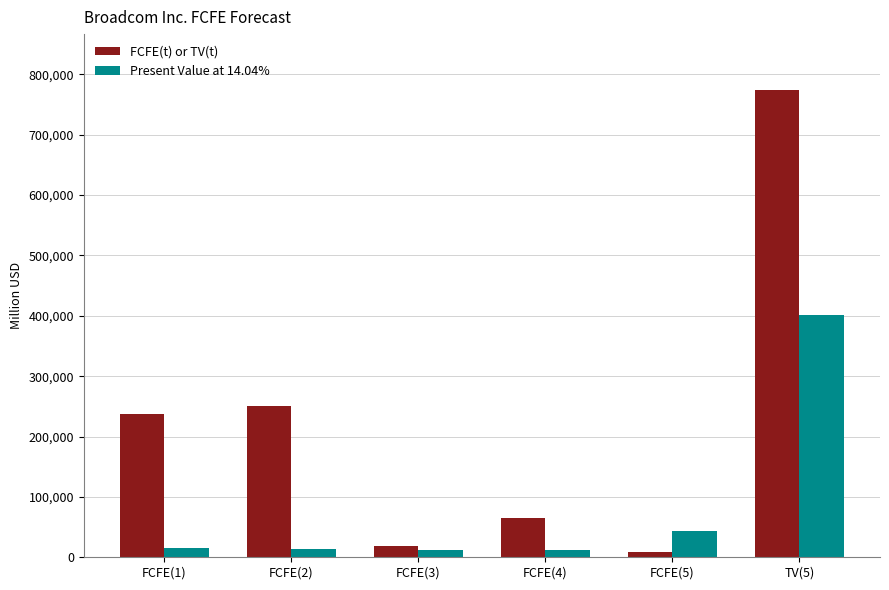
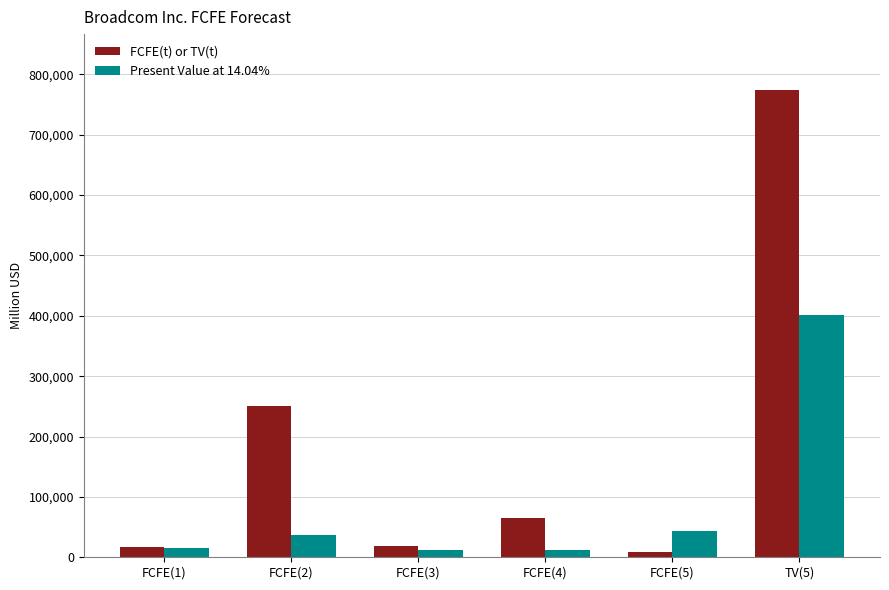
FCFE(t) or TV(t), FCFE(1): 240,000 -> 20,000
Present Value at 14.04%, FCFE(2): 10,000 -> 40,000
